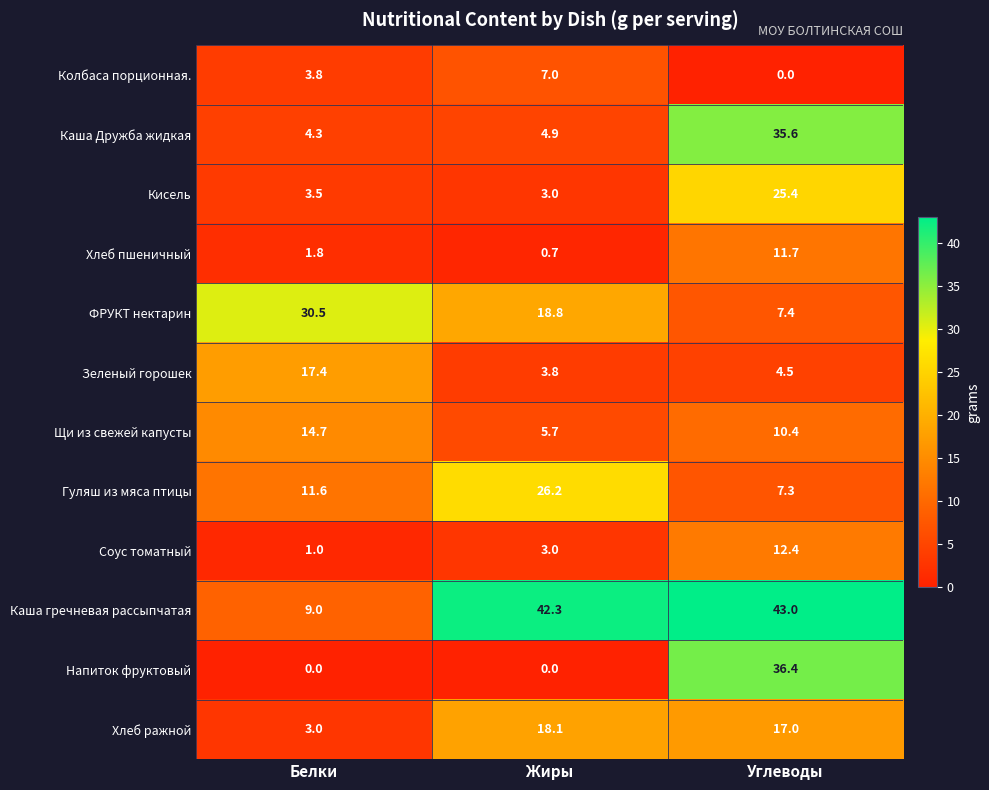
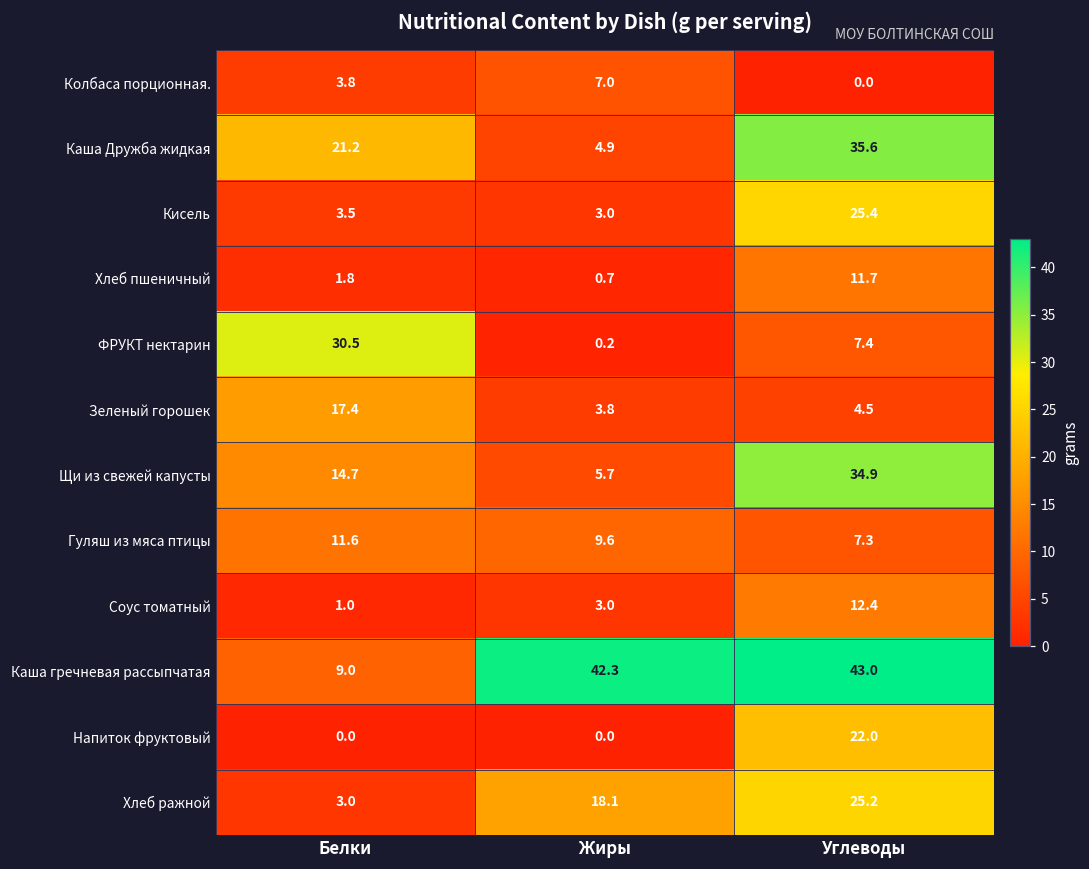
Каша Дружба жидкая, Белки: 4.3 -> 21.2
ФРУКТ нектарин, Жиры: 18.8 -> 0.2
Щи из свежей капусты, Углеводы: 10.4 -> 34.9
Гуляш из мяса птицы, Жиры: 26.2 -> 9.6
Напиток фруктовый, Углеводы: 36.4 -> 22.0
Хлеб ражной, Углеводы: 17.0 -> 25.2
